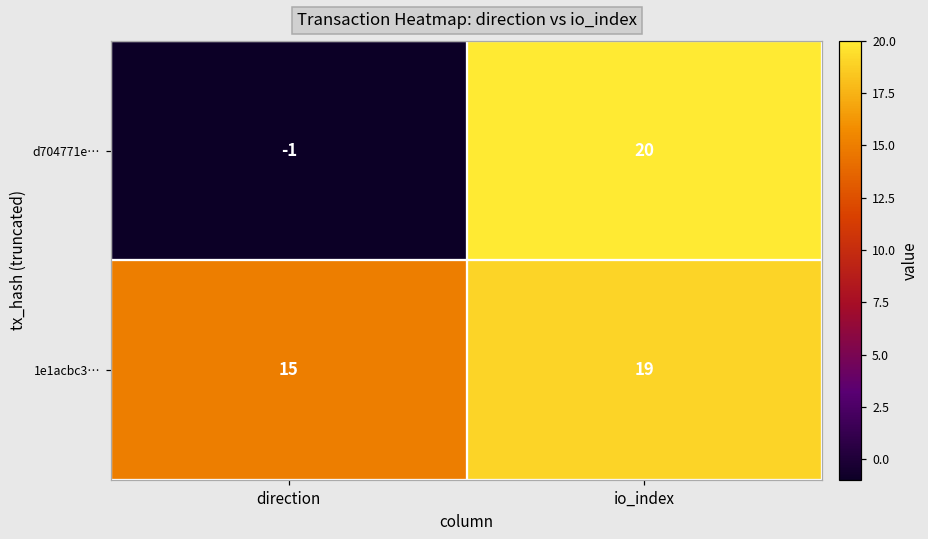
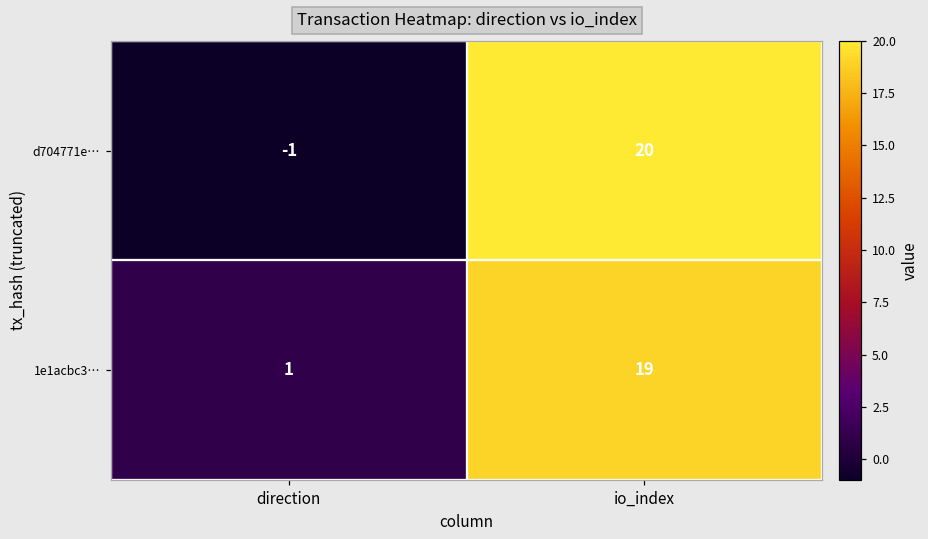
1e1acbc3…, direction: 15 -> 1
